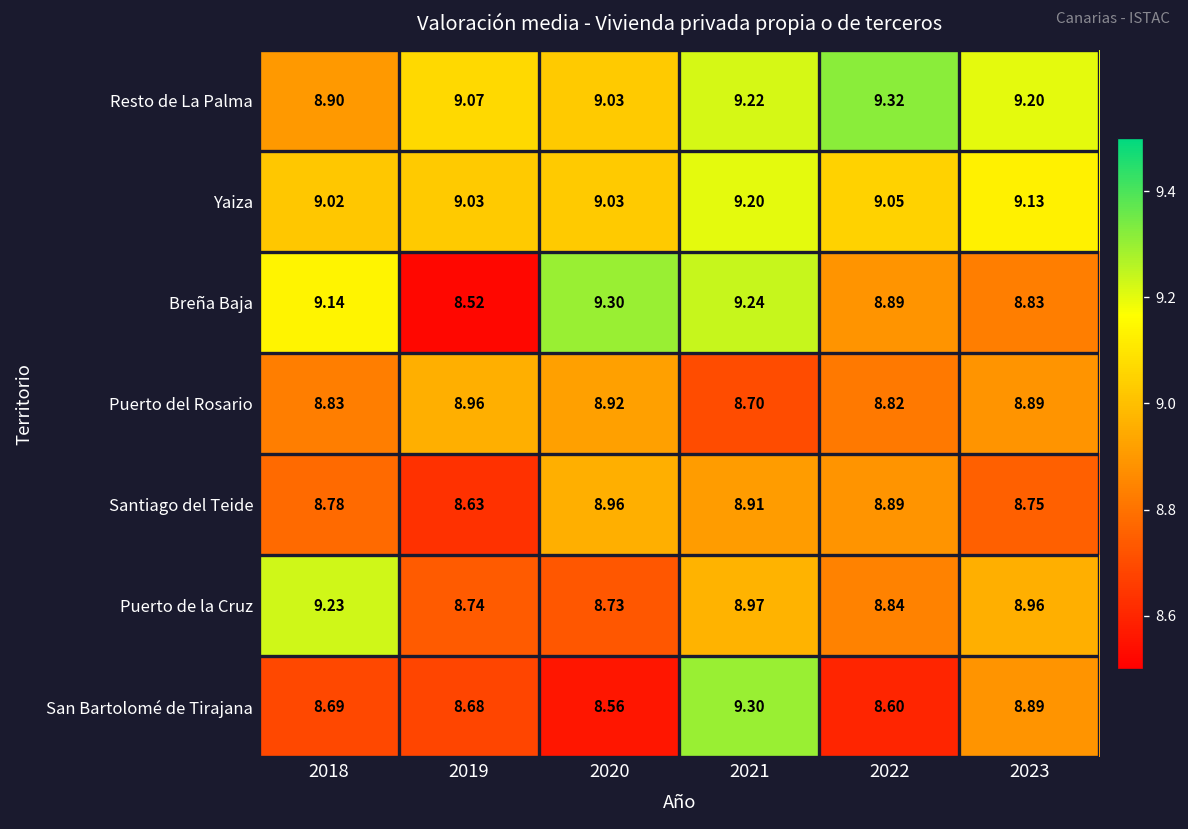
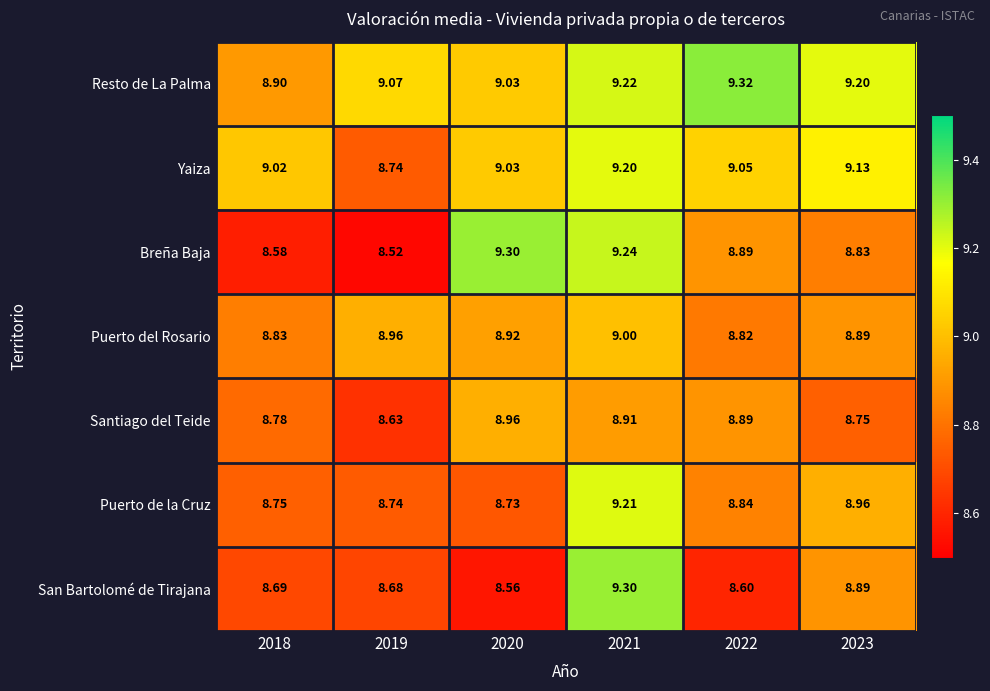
Yaiza, 2019: 9.03 -> 8.74
Breña Baja, 2018: 9.14 -> 8.58
Puerto del Rosario, 2021: 8.70 -> 9.00
Puerto de la Cruz, 2018: 9.23 -> 8.75
Puerto de la Cruz, 2021: 8.97 -> 9.21
